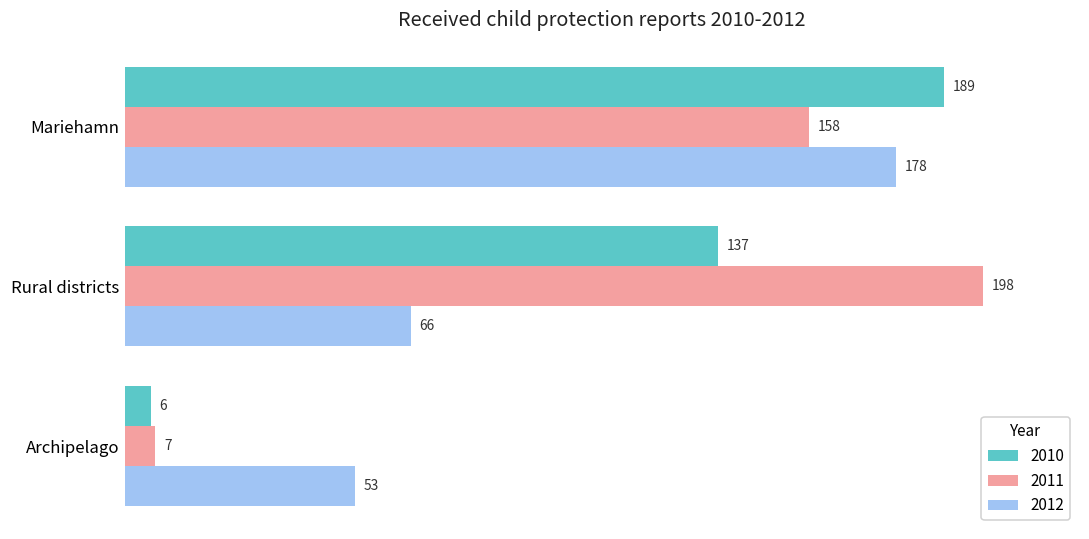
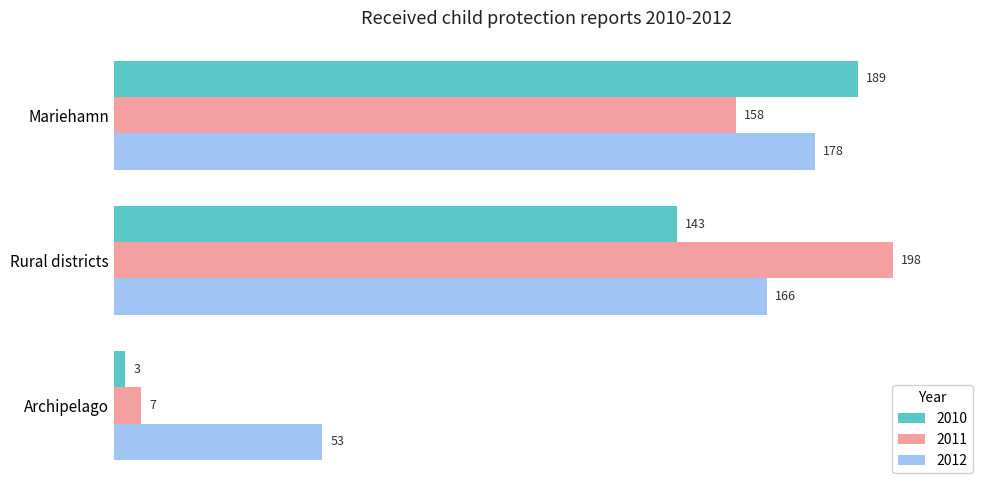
2010, Rural districts: 137 -> 143
2012, Rural districts: 66 -> 166
2010, Archipelago: 6 -> 3
